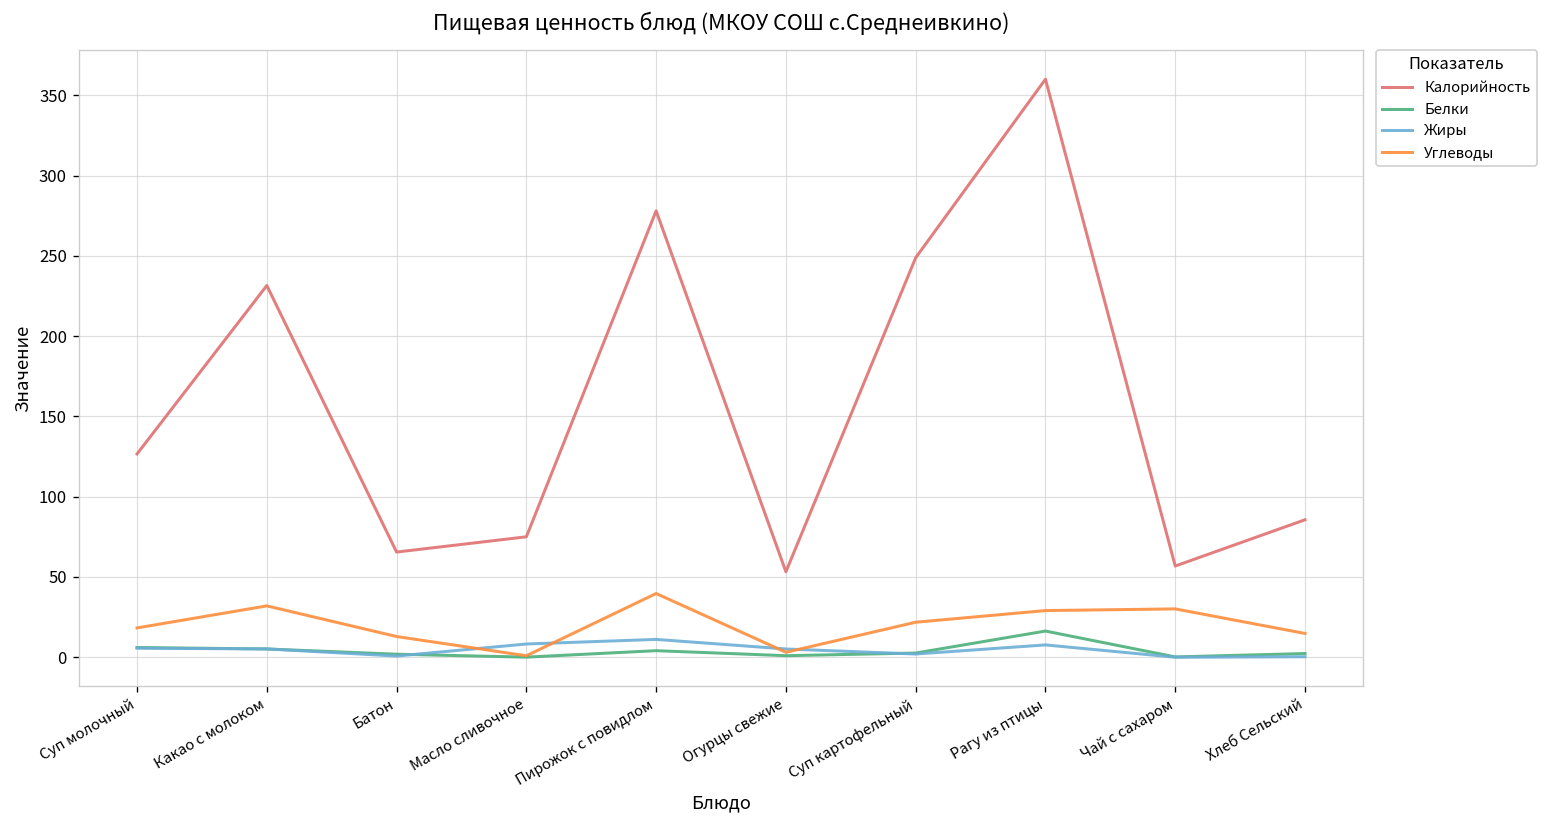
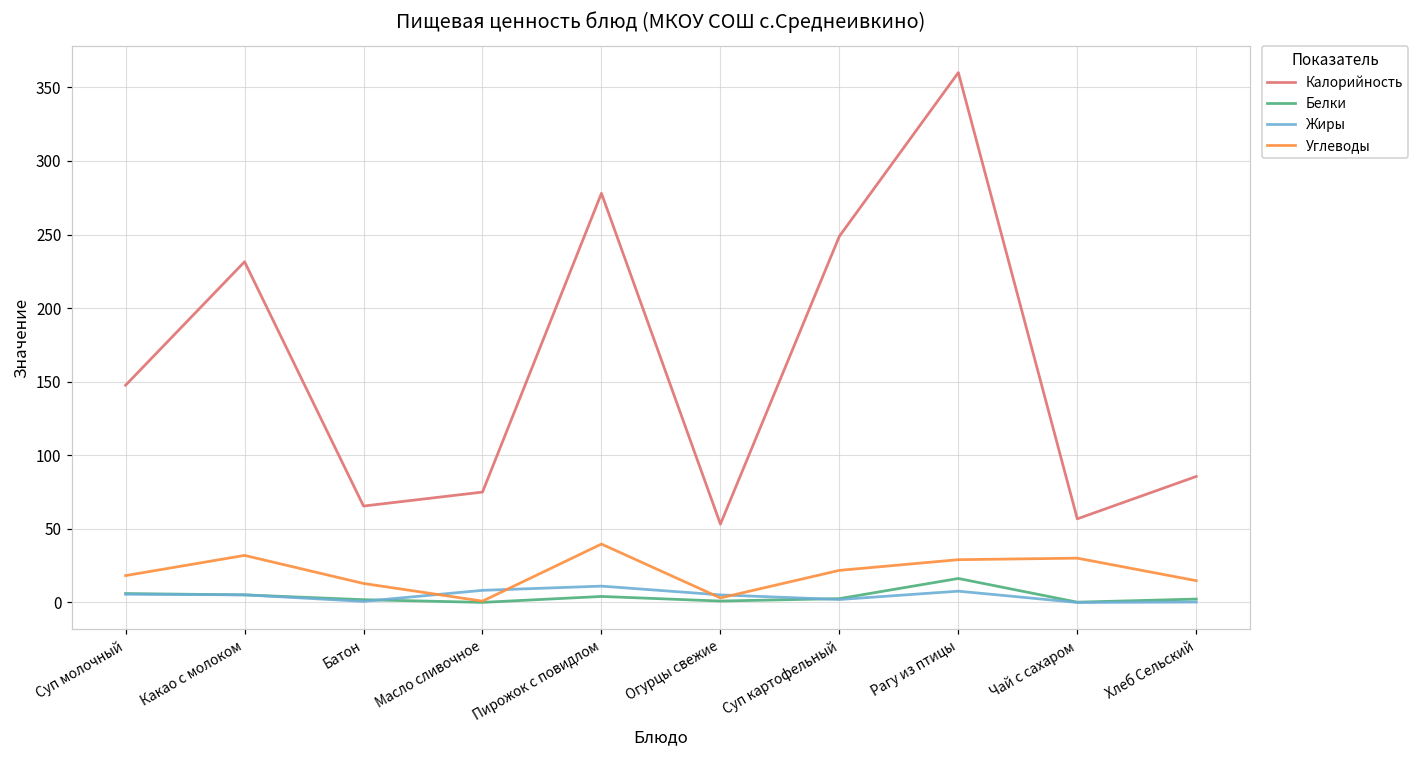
Калорийность, Суп молочный: 127 -> 148
